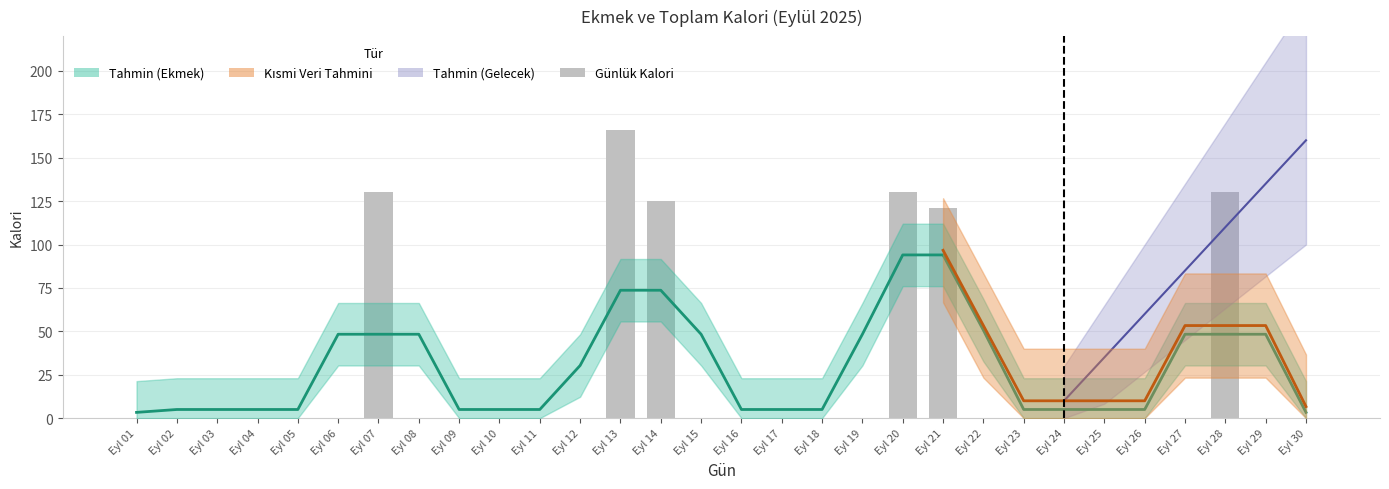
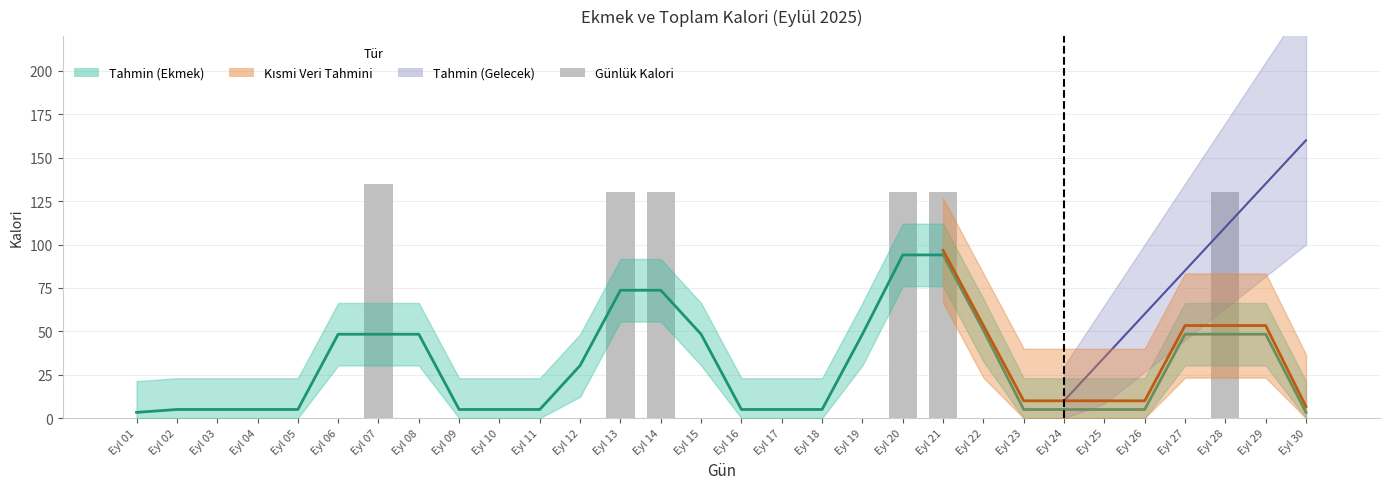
Günlük Kalori, Eyl 07: 130 -> 135
Günlük Kalori, Eyl 13: 166 -> 130
Günlük Kalori, Eyl 14: 125 -> 130
Günlük Kalori, Eyl 21: 121 -> 130
